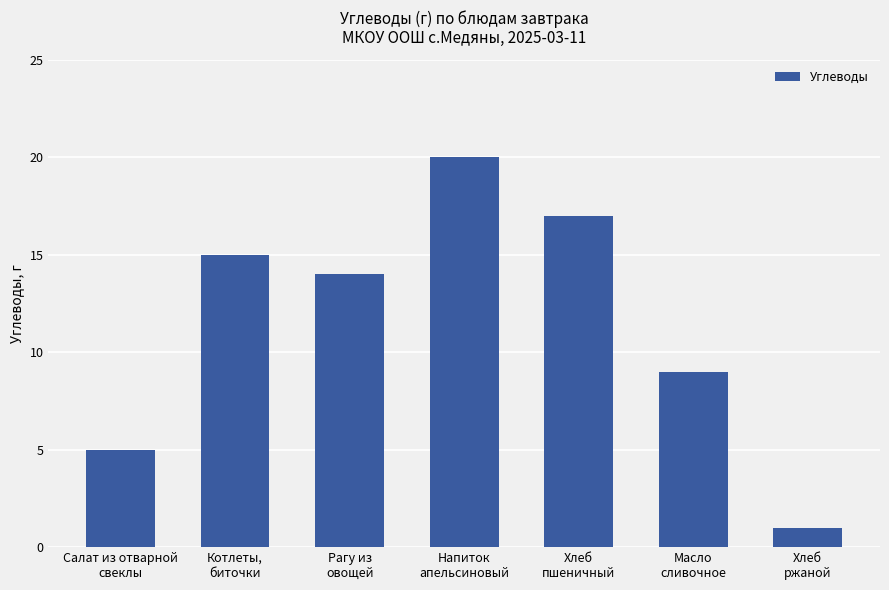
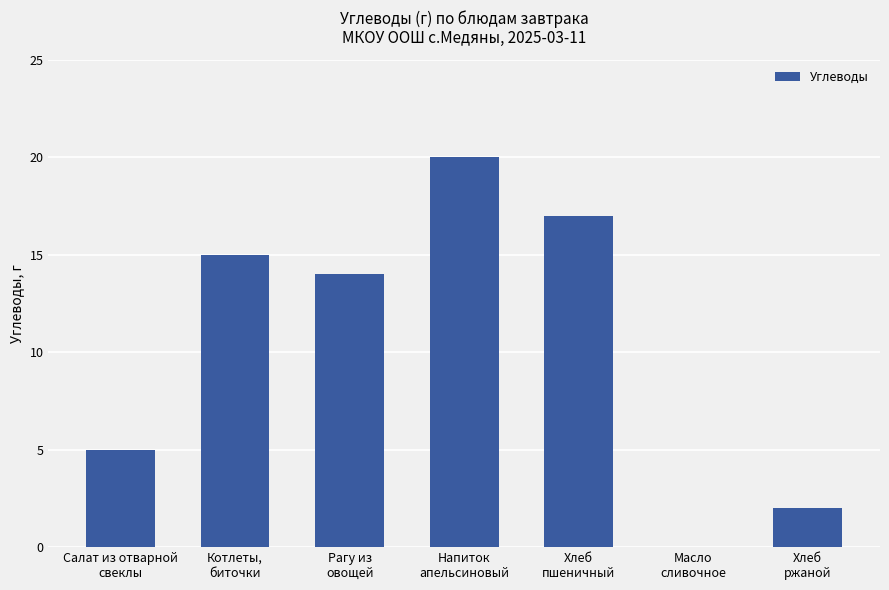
Масло сливочное: 9 -> 0
Хлеб ржаной: 1 -> 2
